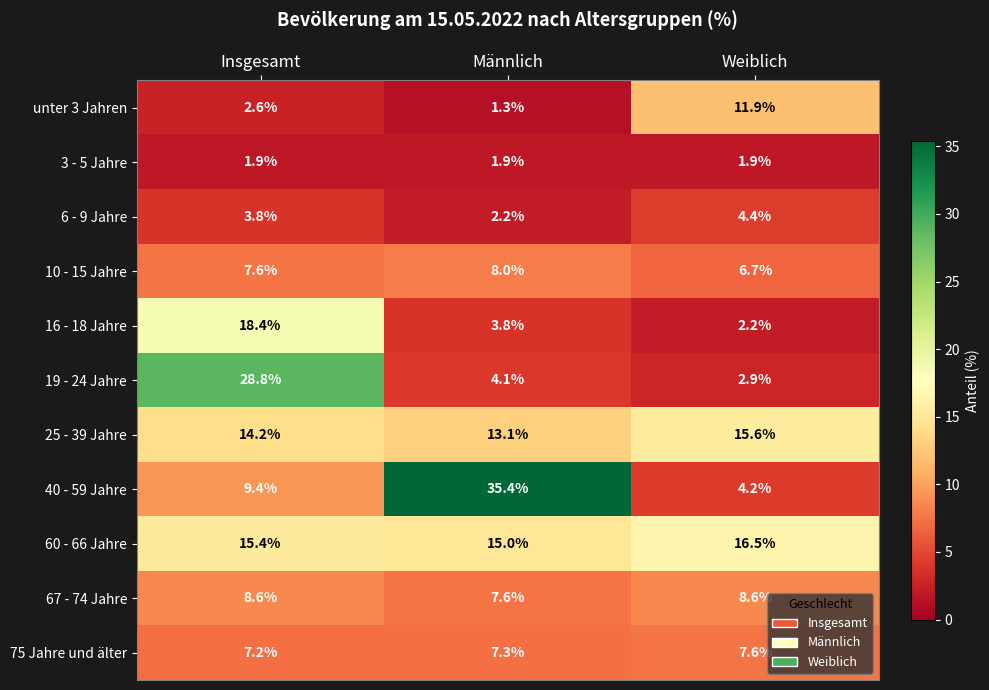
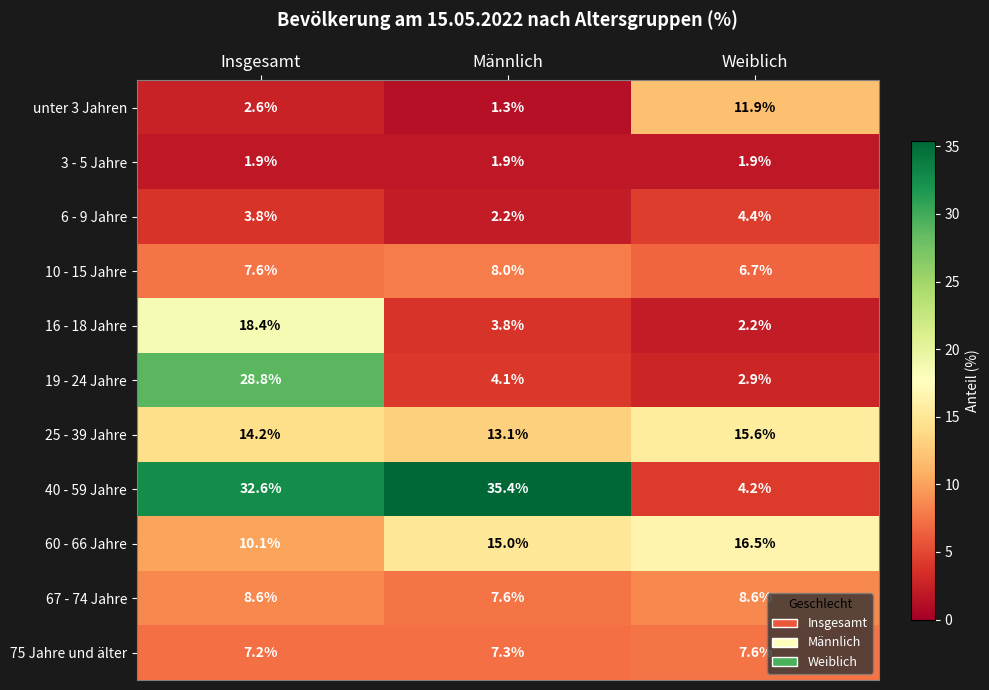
40 - 59 Jahre, Insgesamt: 9.4% -> 32.6%
60 - 66 Jahre, Insgesamt: 15.4% -> 10.1%
